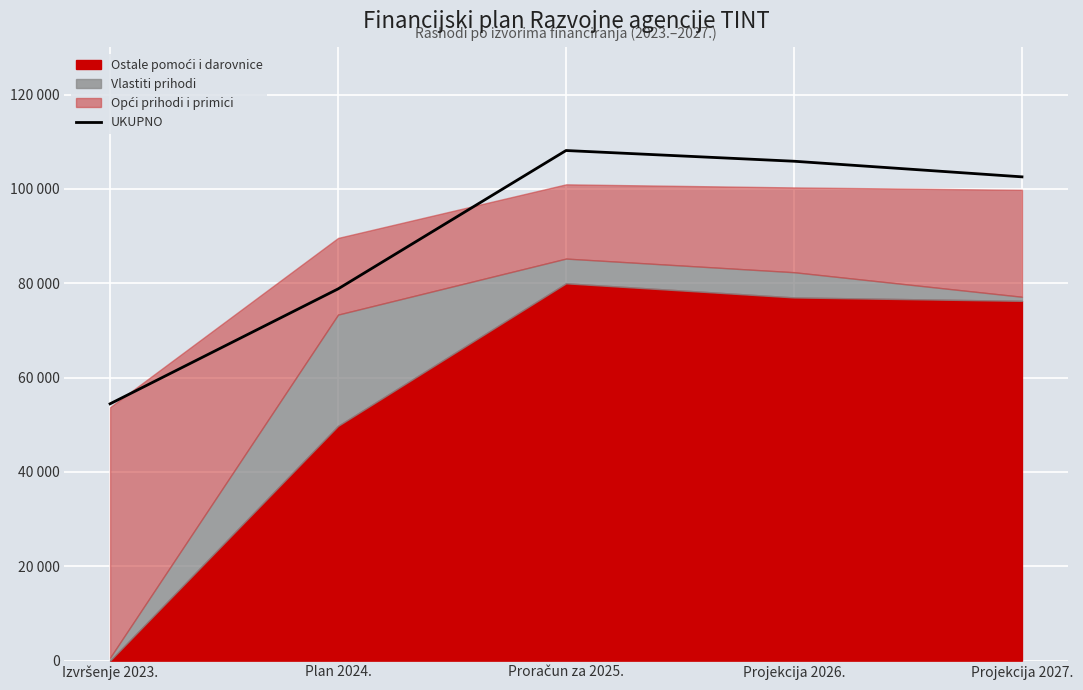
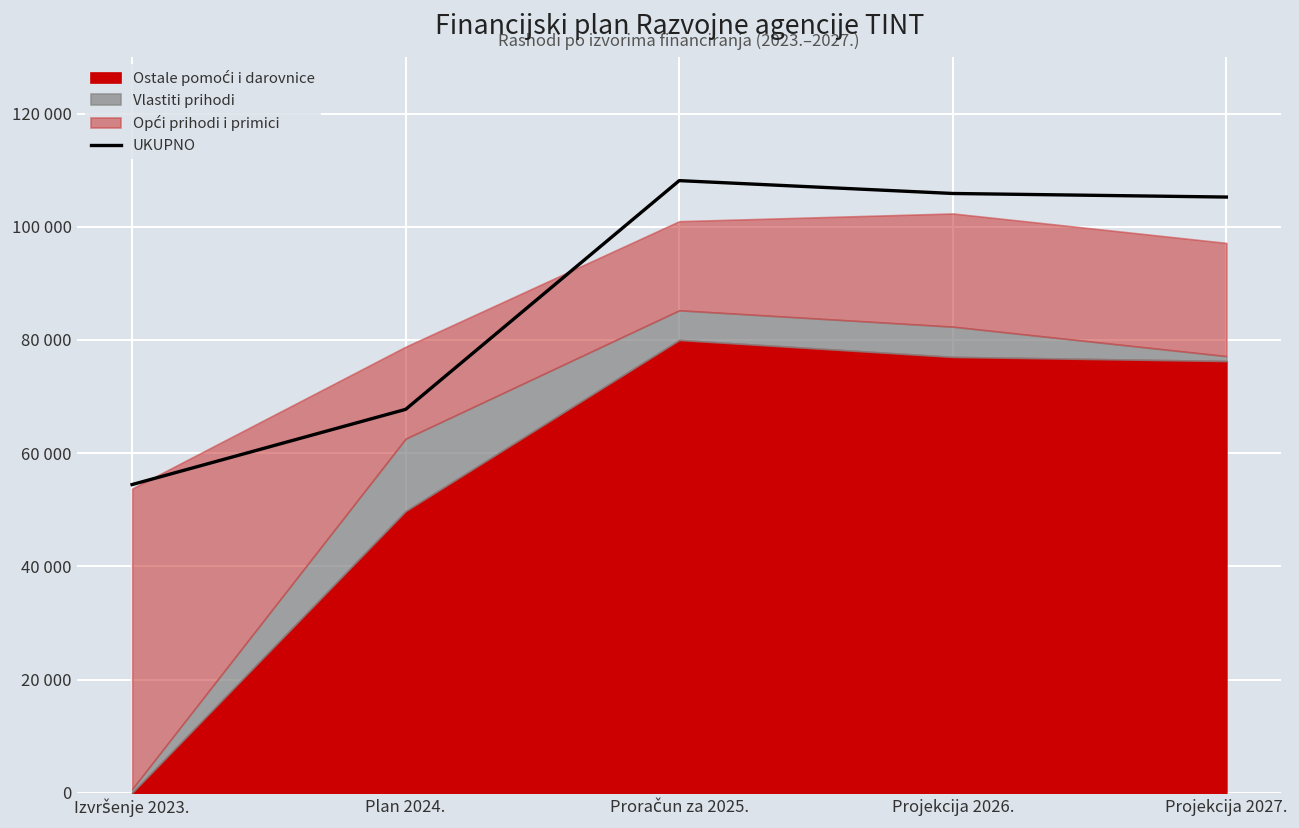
UKUPNO, Plan 2024.: 79000 -> 68000
Vlastiti prihodi, Plan 2024.: 24000 -> 13000
Opći prihodi i primici, Projekcija 2026.: 18000 -> 20000
UKUPNO, Projekcija 2027.: 103000 -> 105000
Opći prihodi i primici, Projekcija 2027.: 23000 -> 20000
